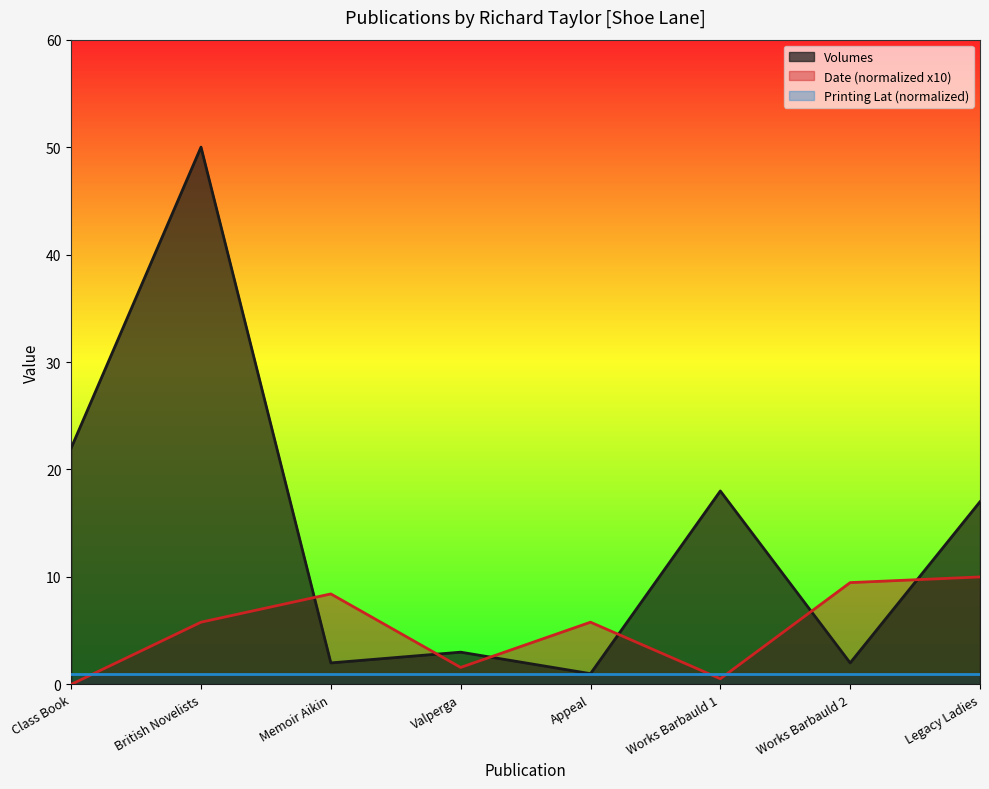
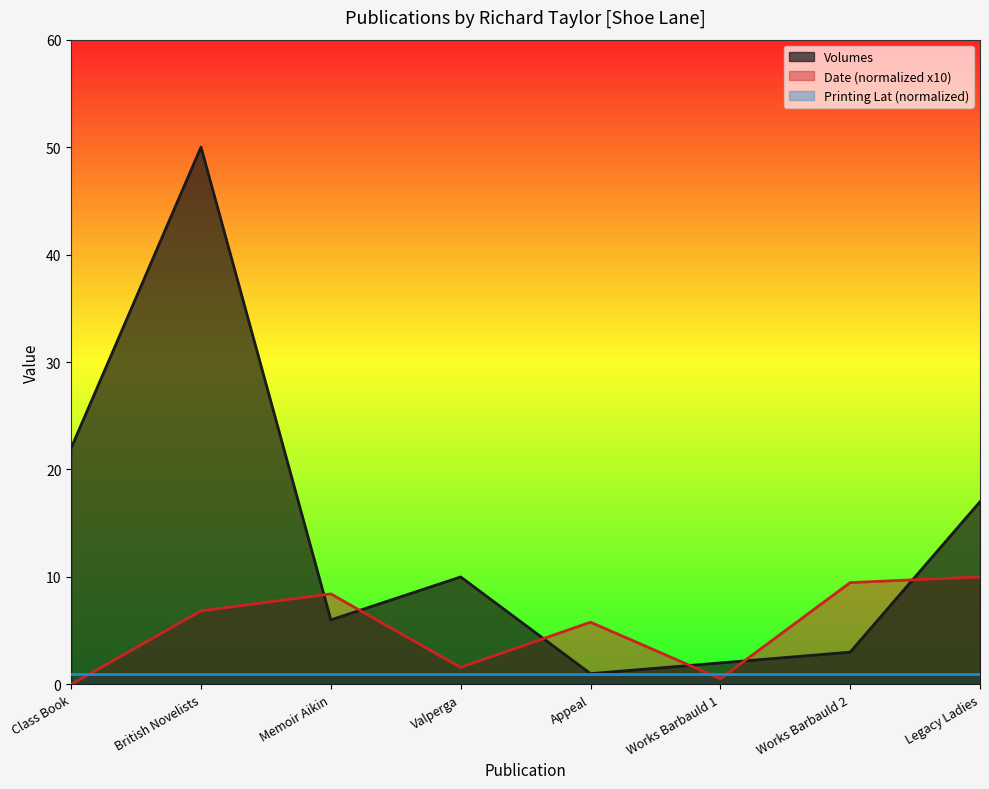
Date (normalized x10), British Novelists: 5.8 -> 6.8
Volumes, Memoir Aikin: 2 -> 6
Volumes, Valperga: 3 -> 10
Volumes, Works Barbauld 1: 18 -> 2
Volumes, Works Barbauld 2: 2 -> 3
